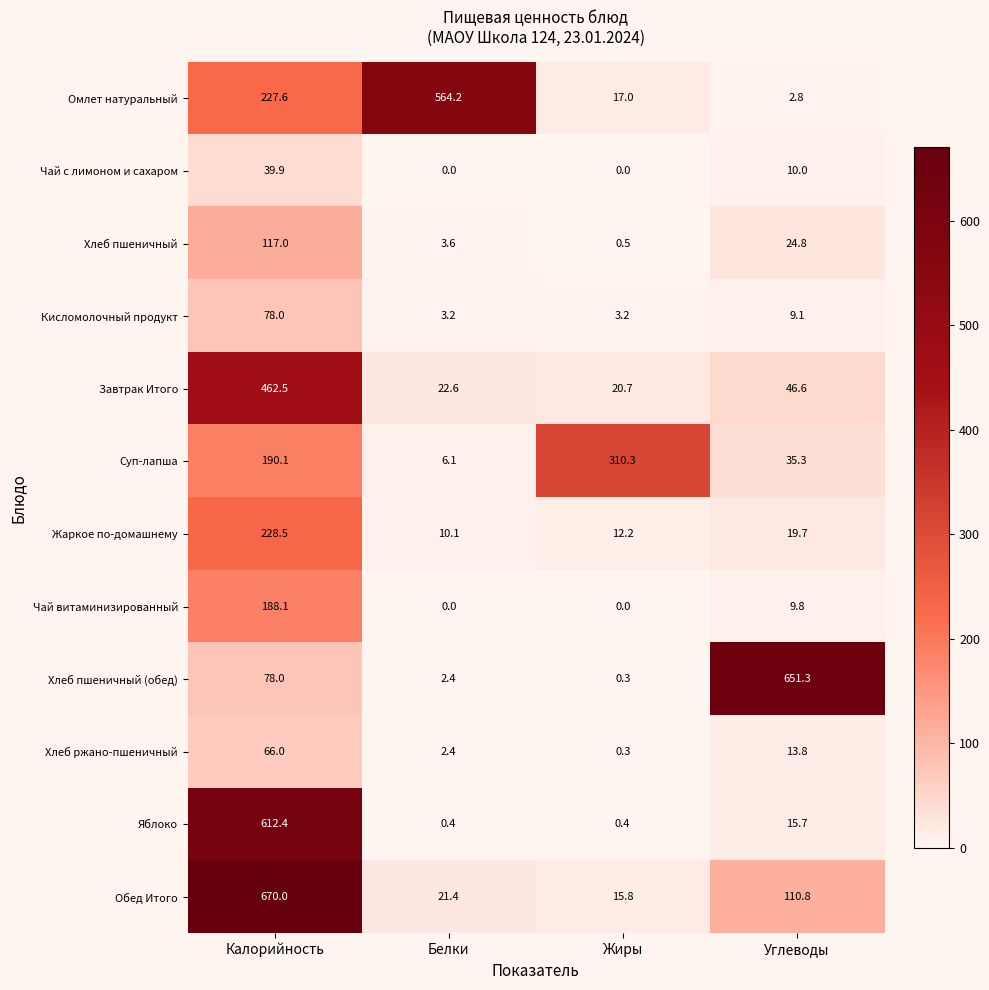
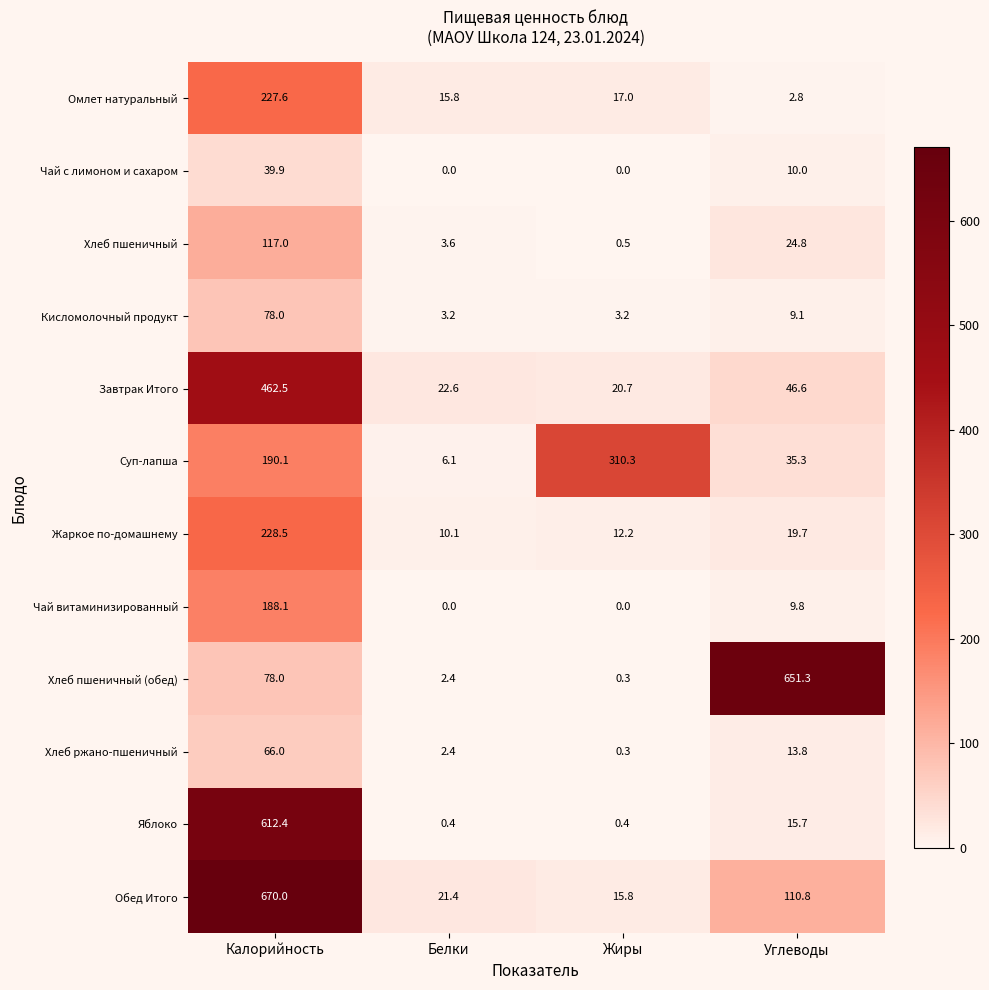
Омлет натуральный, Белки: 564.2 -> 15.8
